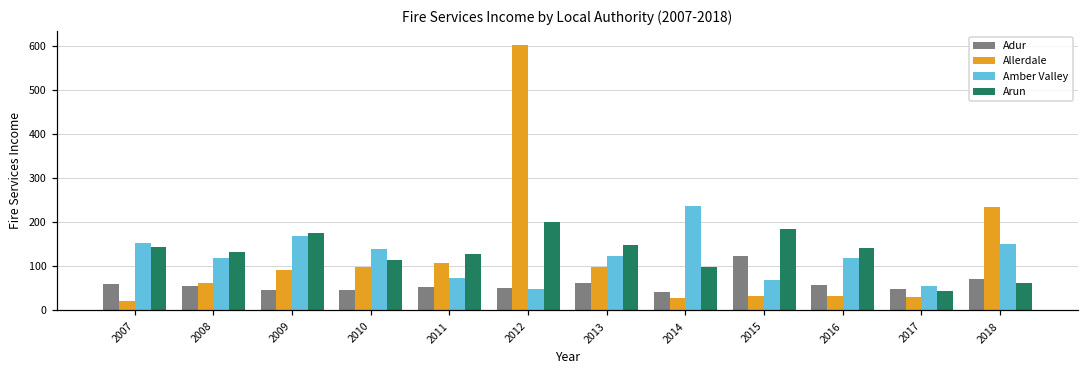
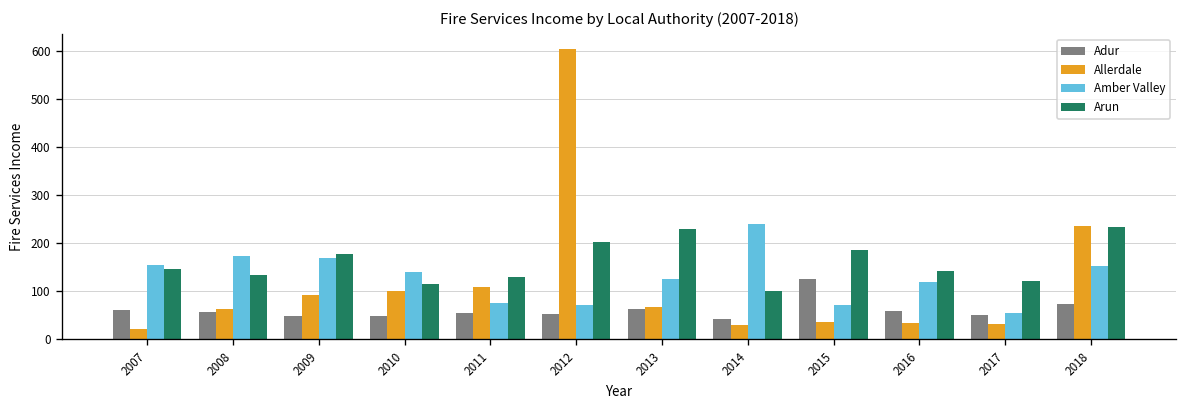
Amber Valley, 2008: 120 -> 170
Amber Valley, 2012: 50 -> 70
Allerdale, 2013: 100 -> 70
Arun, 2013: 150 -> 230
Arun, 2017: 40 -> 120
Arun, 2018: 60 -> 230
